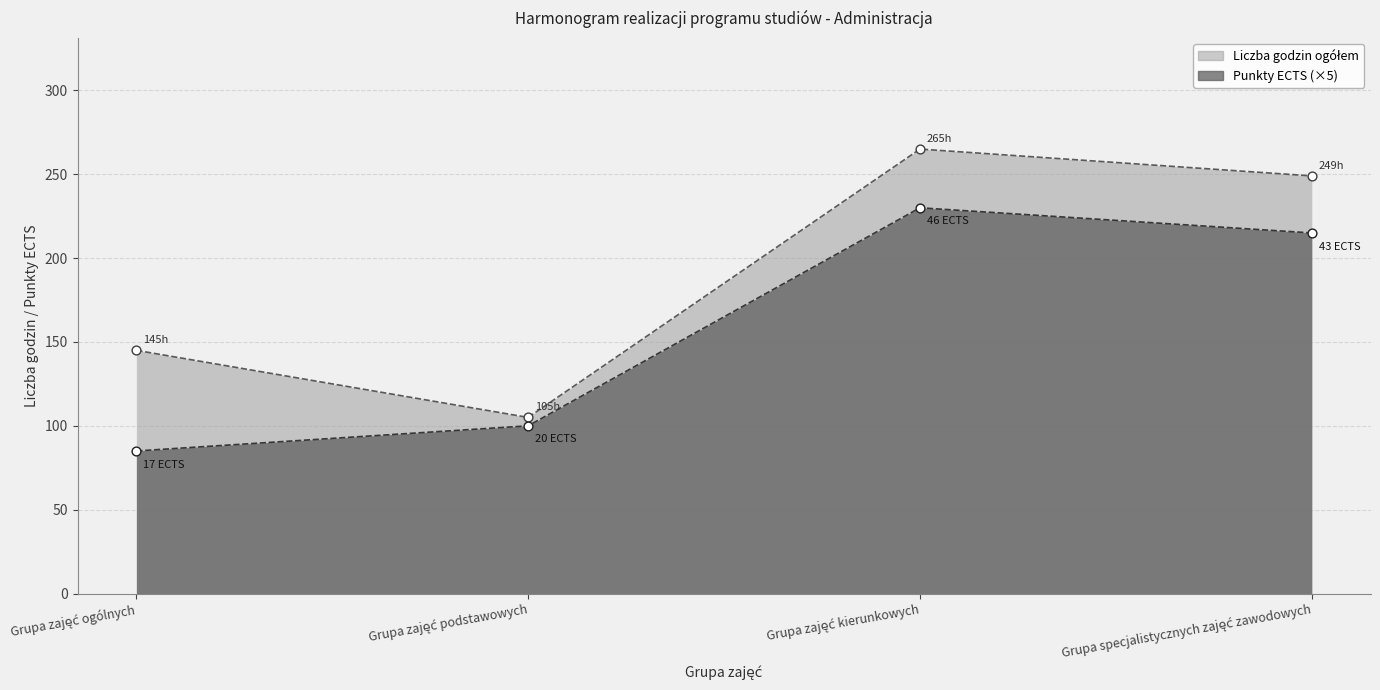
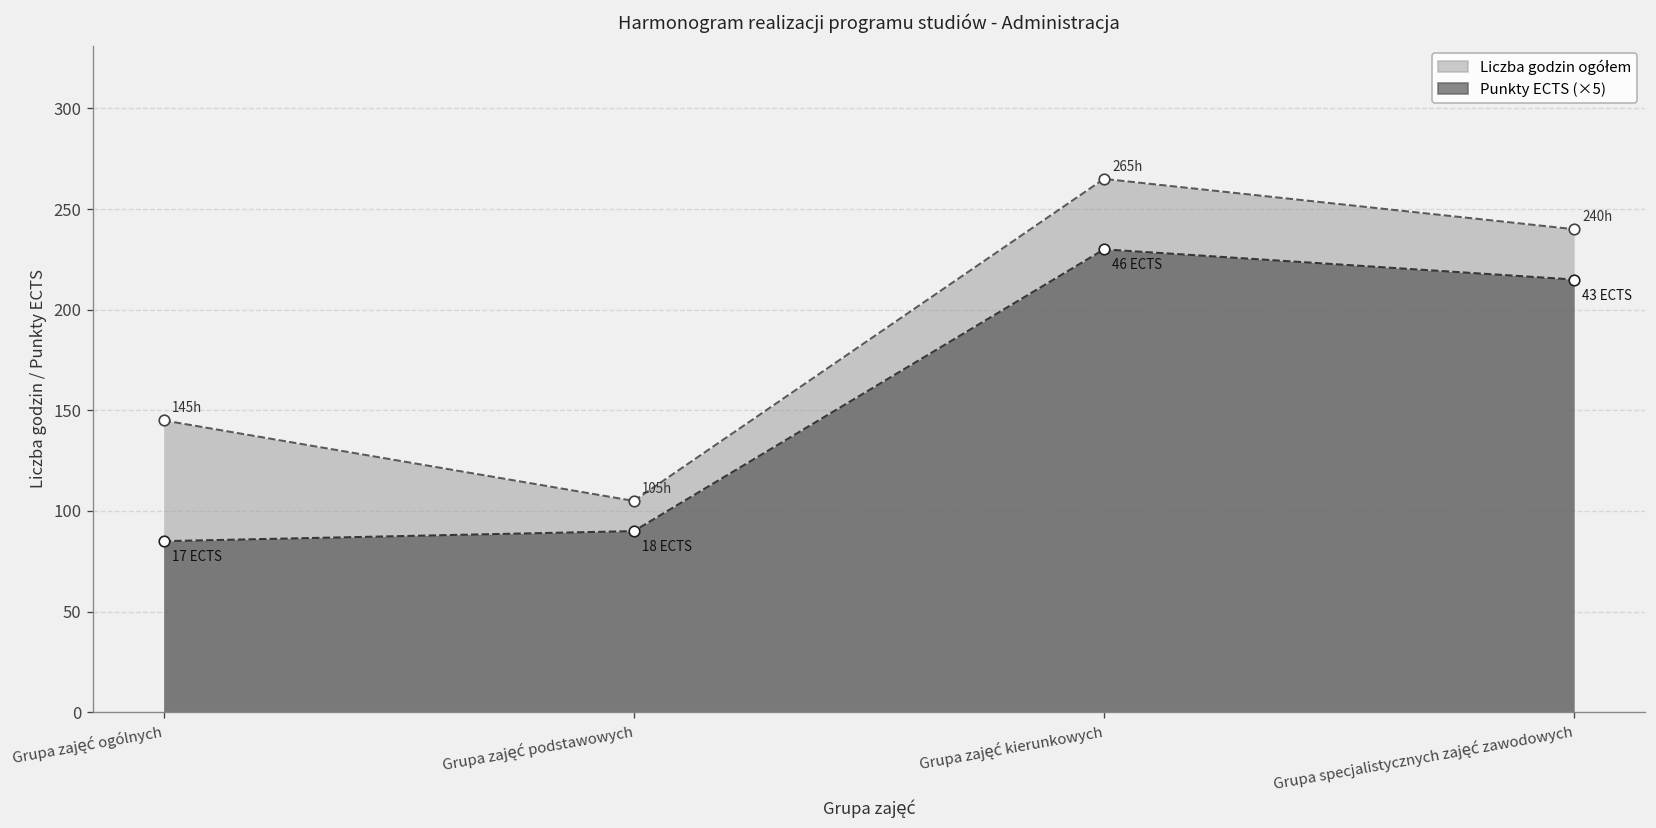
Punkty ECTS (×5), Grupa zajęć podstawowych: 20 -> 18
Liczba godzin ogółem, Grupa specjalistycznych zajęć zawodowych: 249h -> 240h
